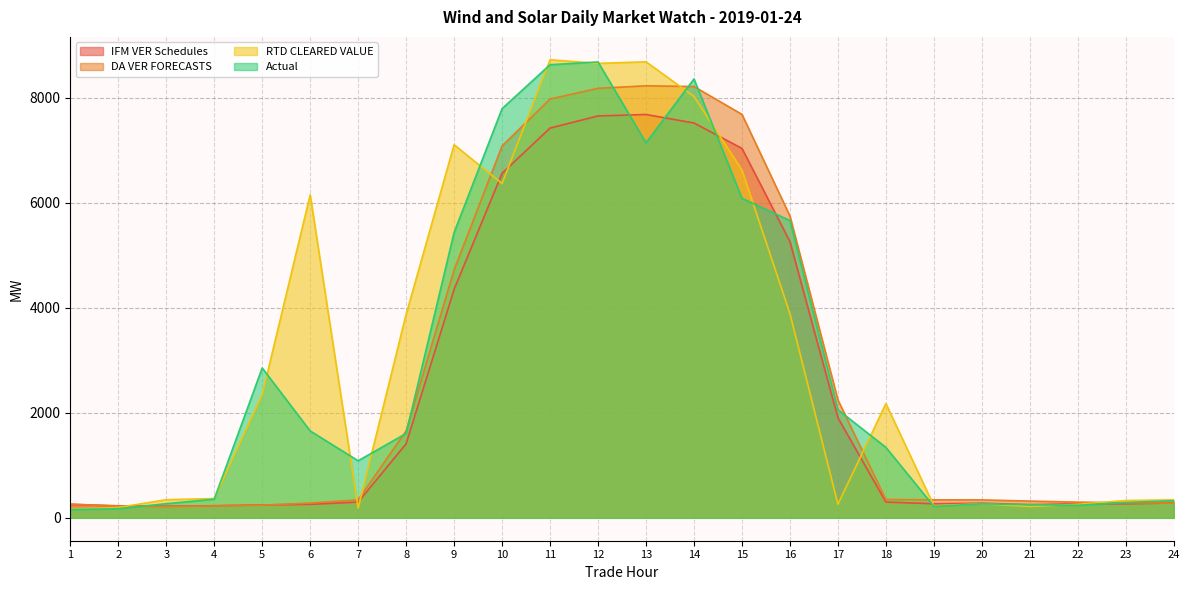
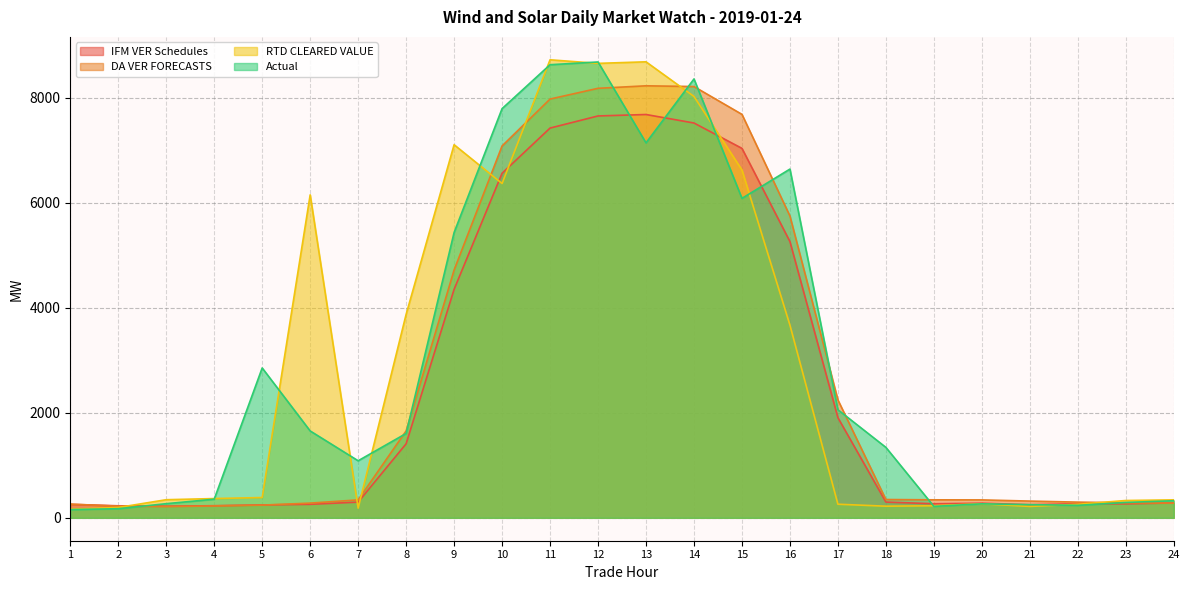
RTD CLEARED VALUE, 5: 2300 -> 400
RTD CLEARED VALUE, 16: 3900 -> 3700
Actual, 16: 5700 -> 6600
RTD CLEARED VALUE, 18: 2200 -> 200
